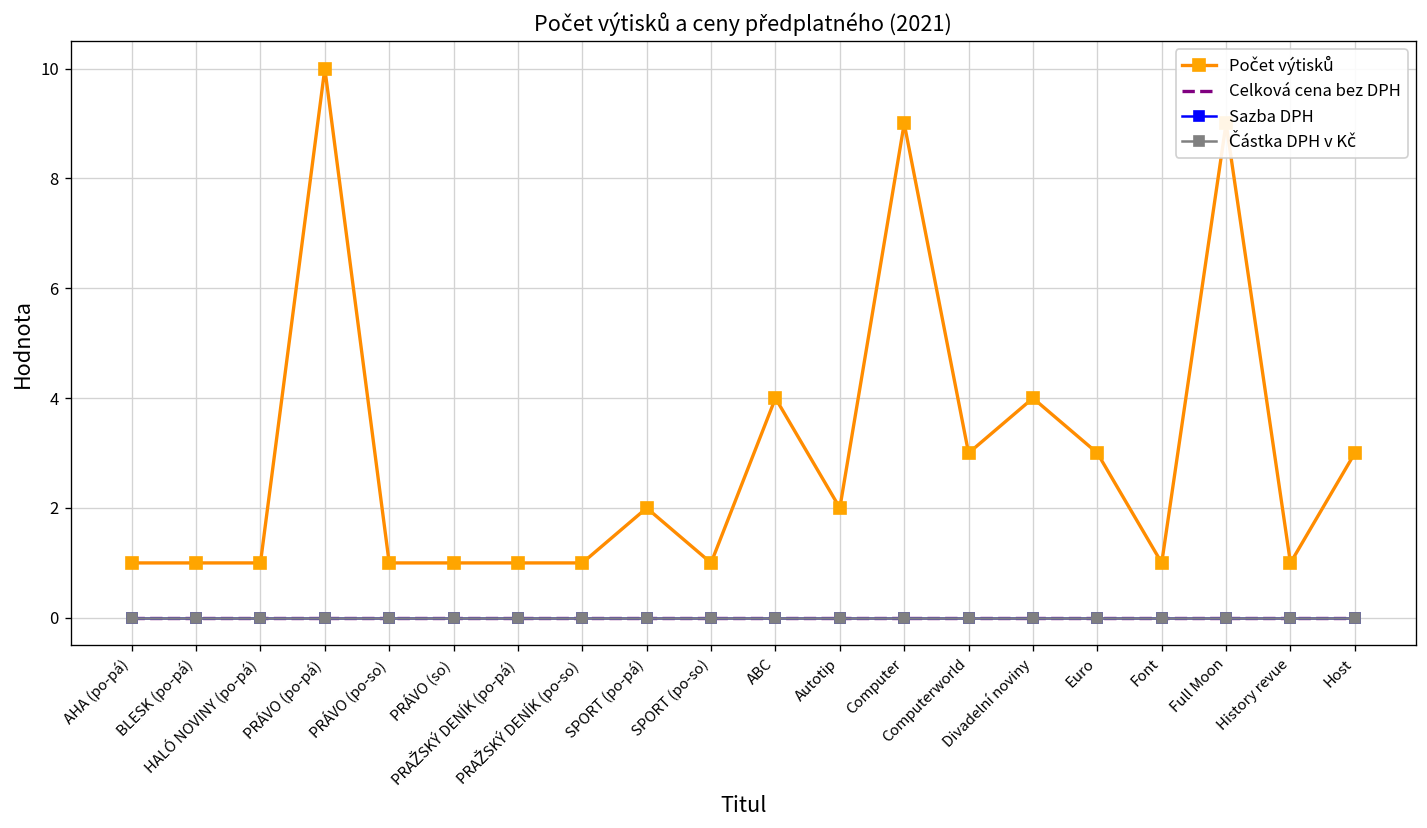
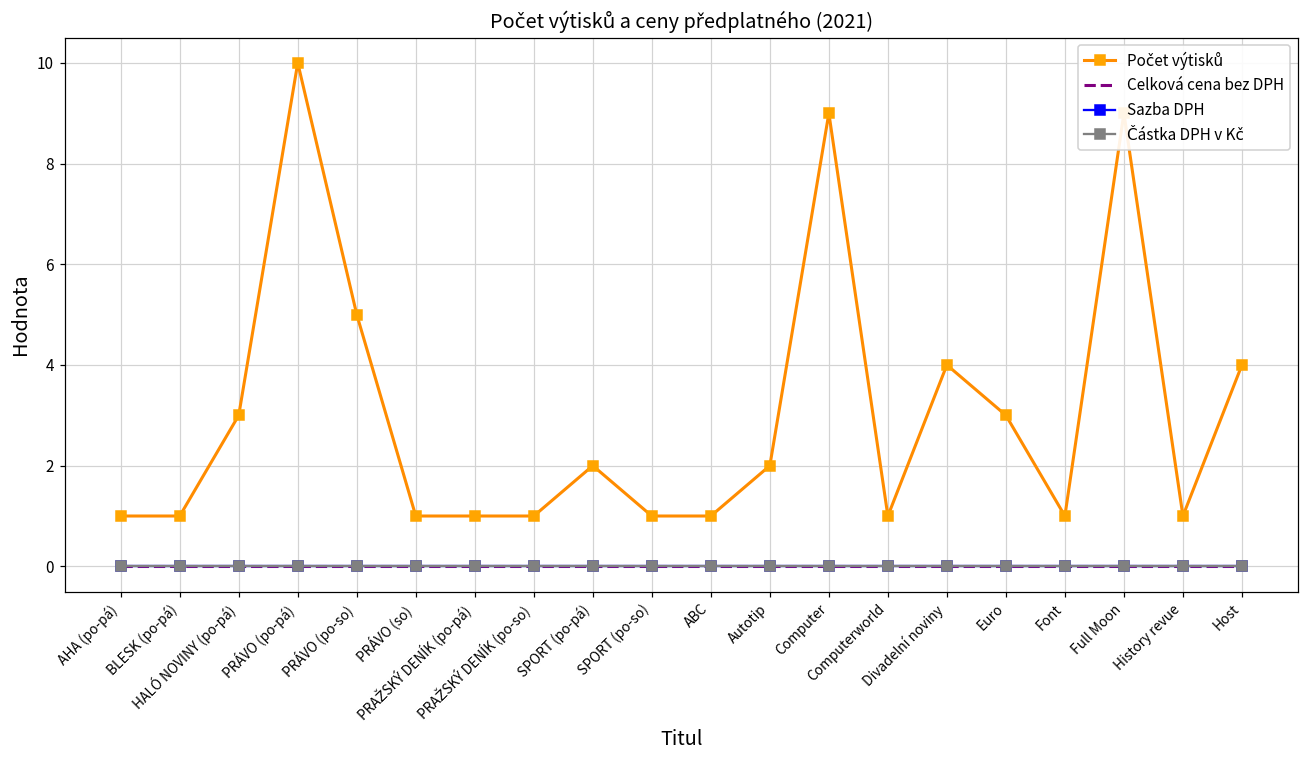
Počet výtisků, HALÓ NOVINY (po-pá): 1 -> 3
Počet výtisků, PRÁVO (po-so): 1 -> 5
Počet výtisků, ABC: 4 -> 1
Počet výtisků, Computerworld: 3 -> 1
Počet výtisků, Host: 3 -> 4
